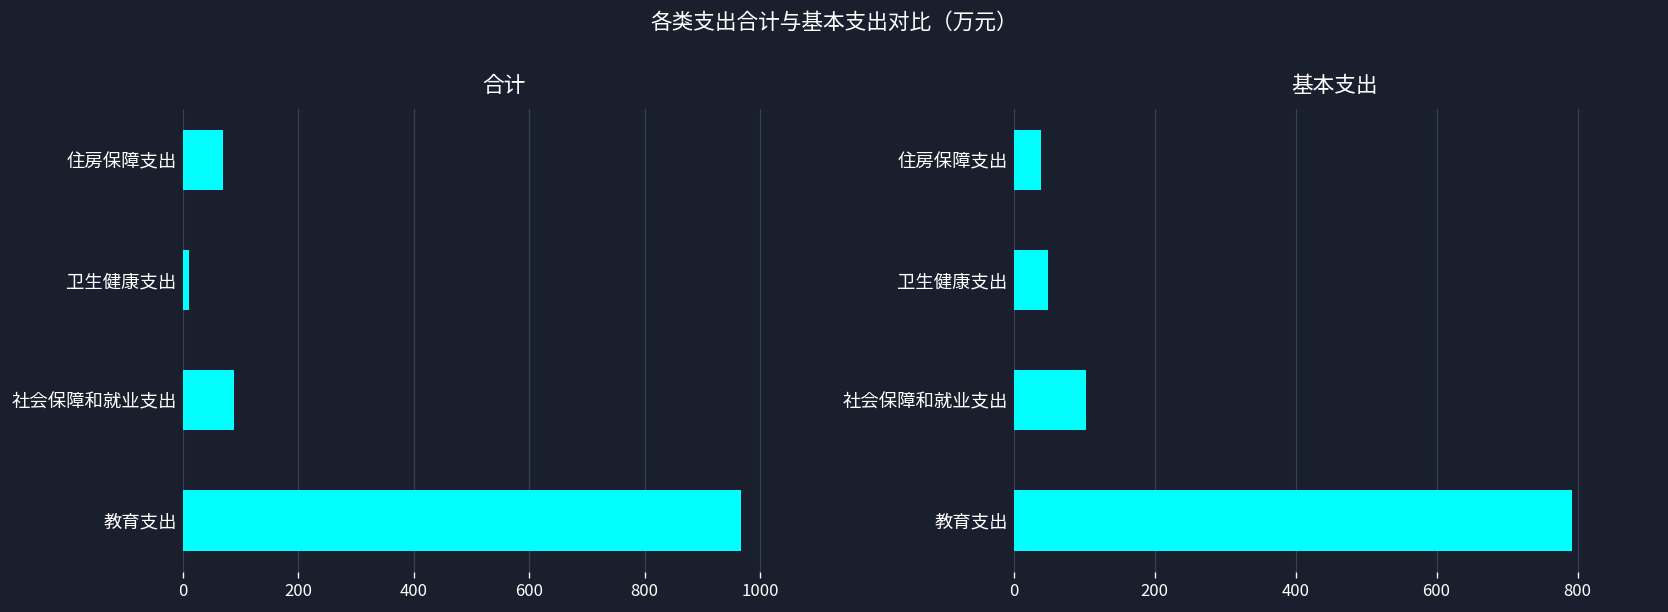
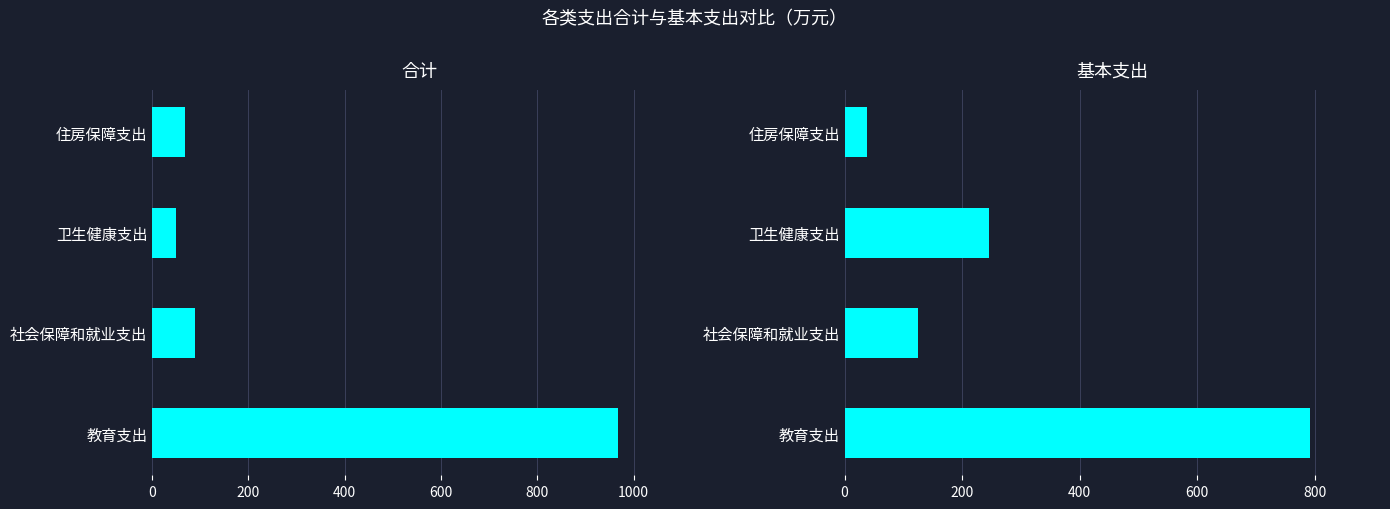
合计, 卫生健康支出: 10 -> 50
基本支出, 卫生健康支出: 50 -> 250
基本支出, 社会保障和就业支出: 100 -> 120
